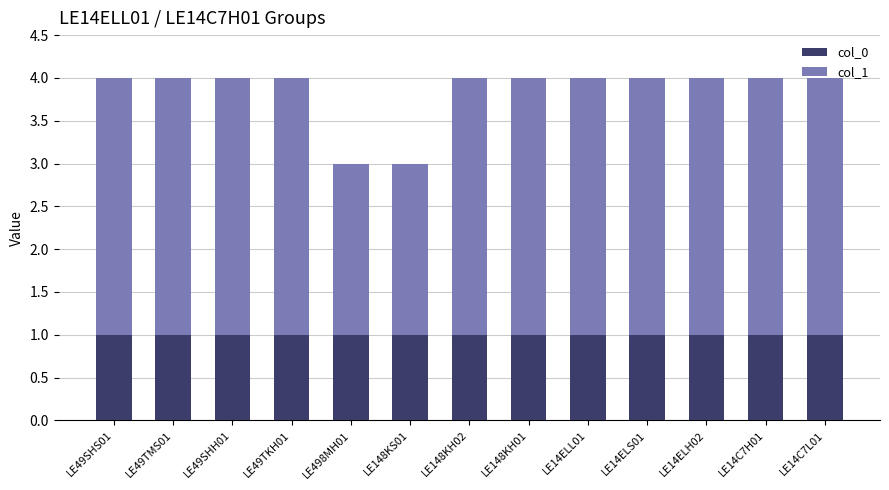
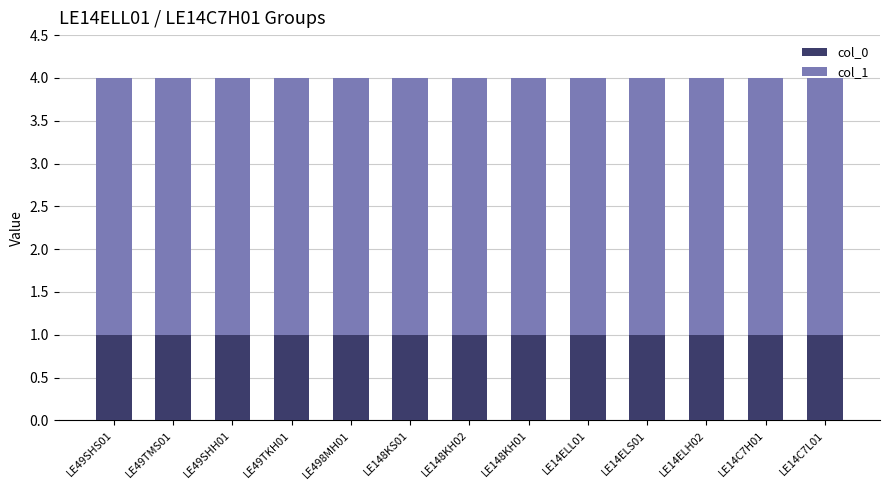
col_1, LE498MH01: 2 -> 3
col_1, LE148KS01: 2 -> 3
